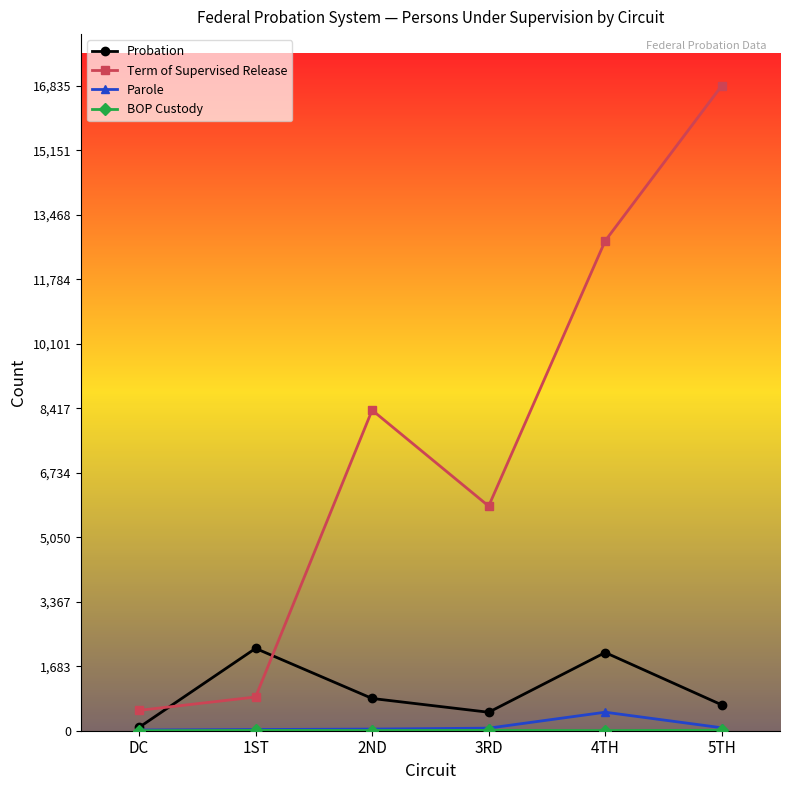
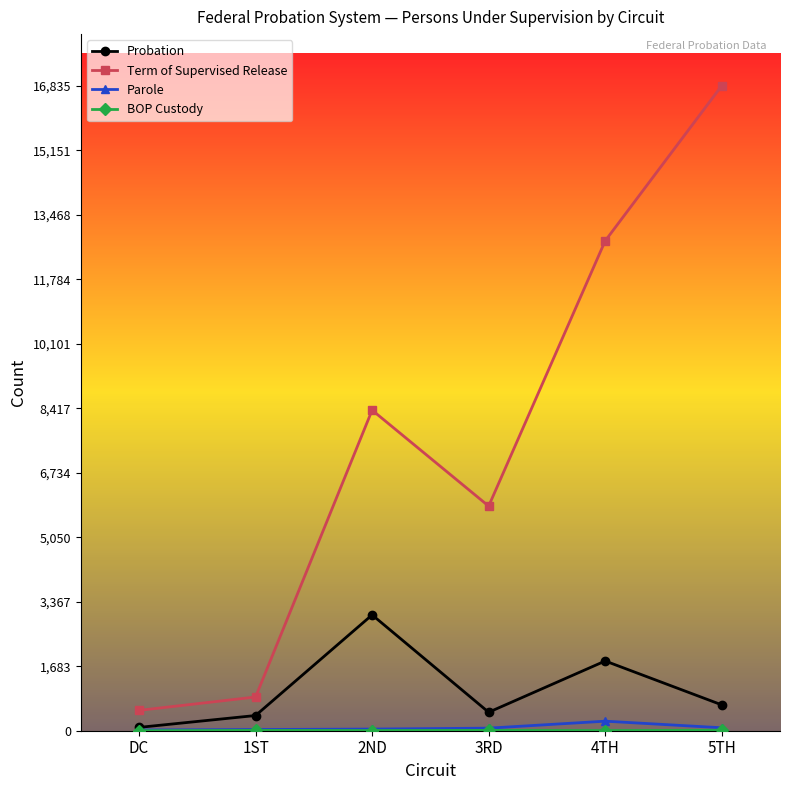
Probation, 1ST: 2,100 -> 400
Probation, 2ND: 800 -> 3,000
Probation, 4TH: 2,000 -> 1,800
Parole, 4TH: 500 -> 200
